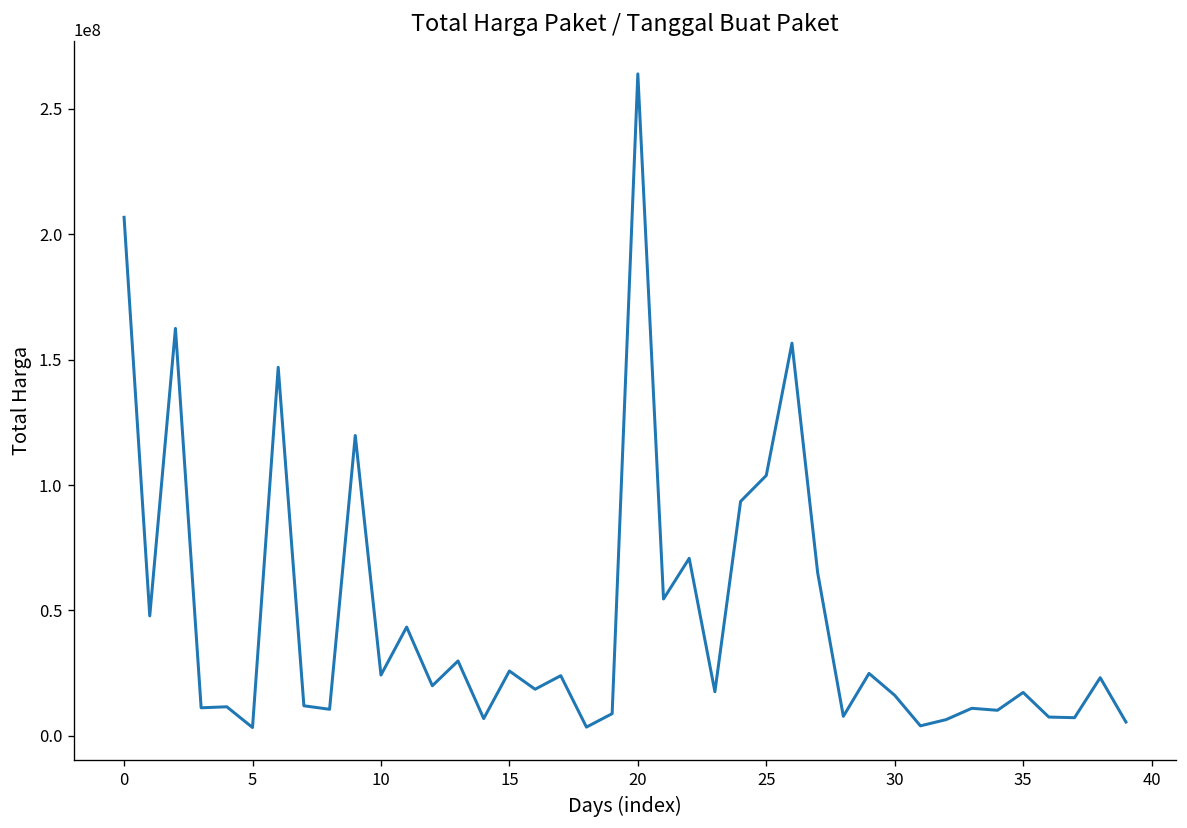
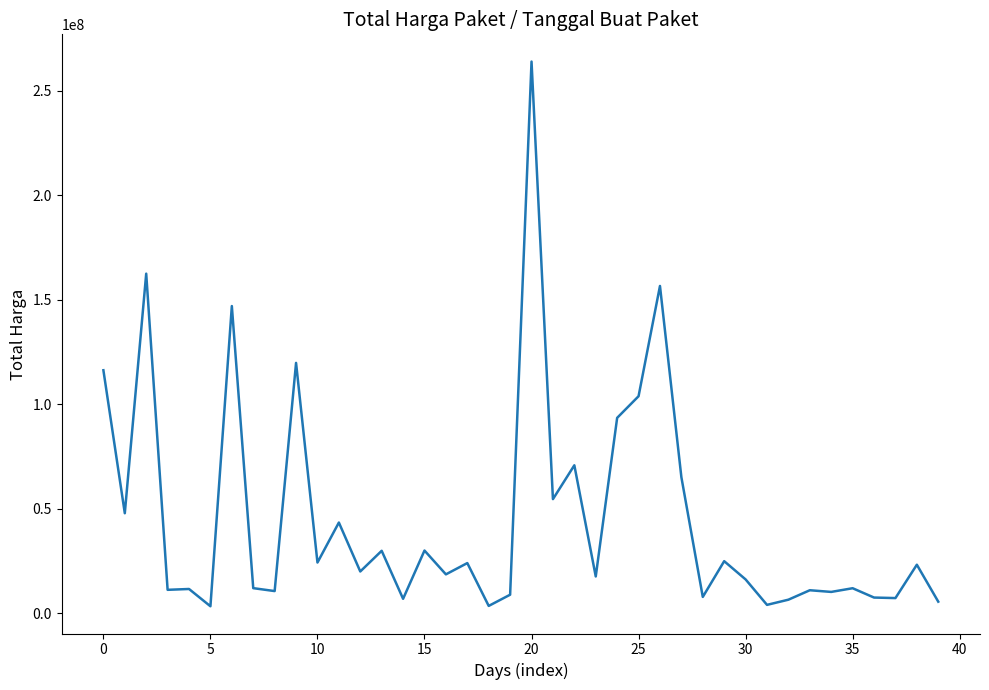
0: 207000000 -> 116000000
15: 26000000 -> 30000000
35: 17000000 -> 12000000
